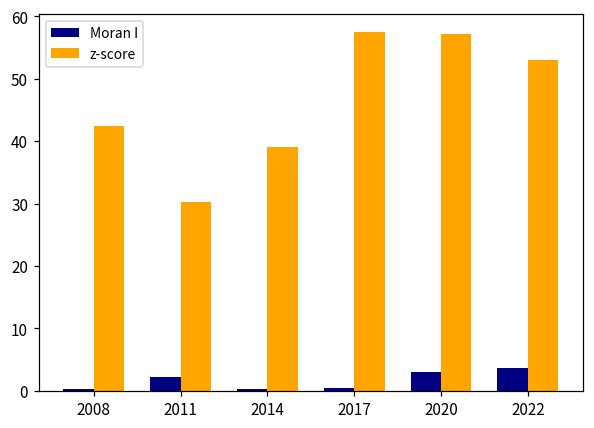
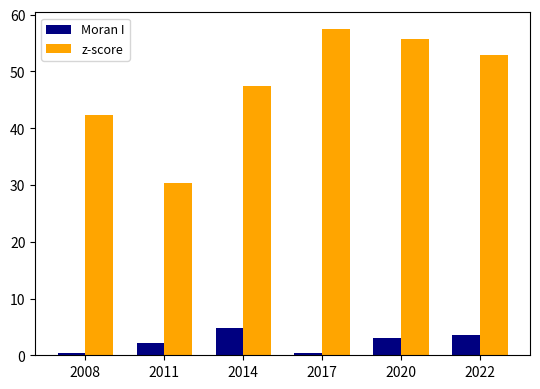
Moran I, 2014: 0 -> 5
z-score, 2014: 39 -> 47
z-score, 2020: 57 -> 56
